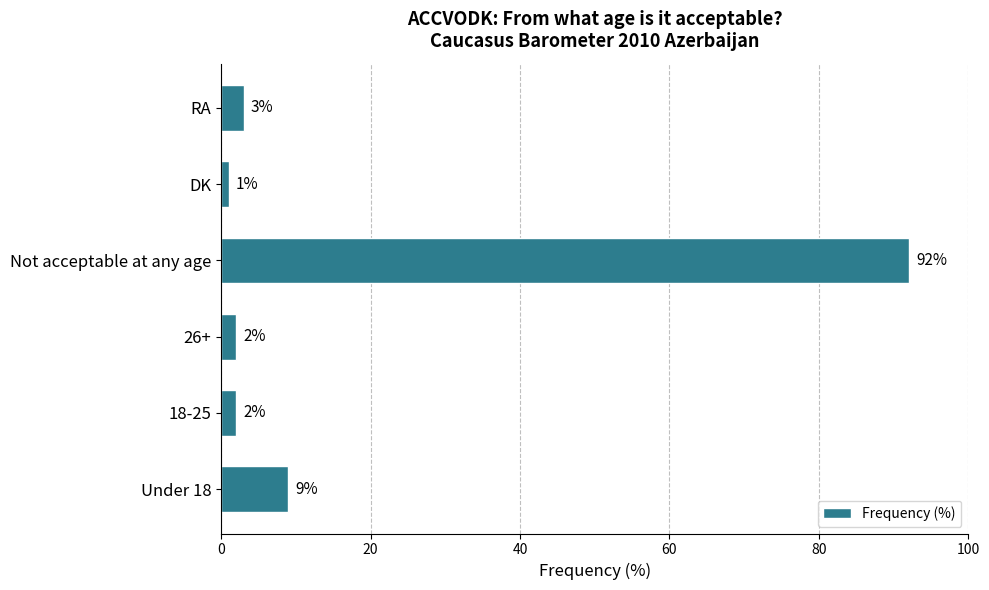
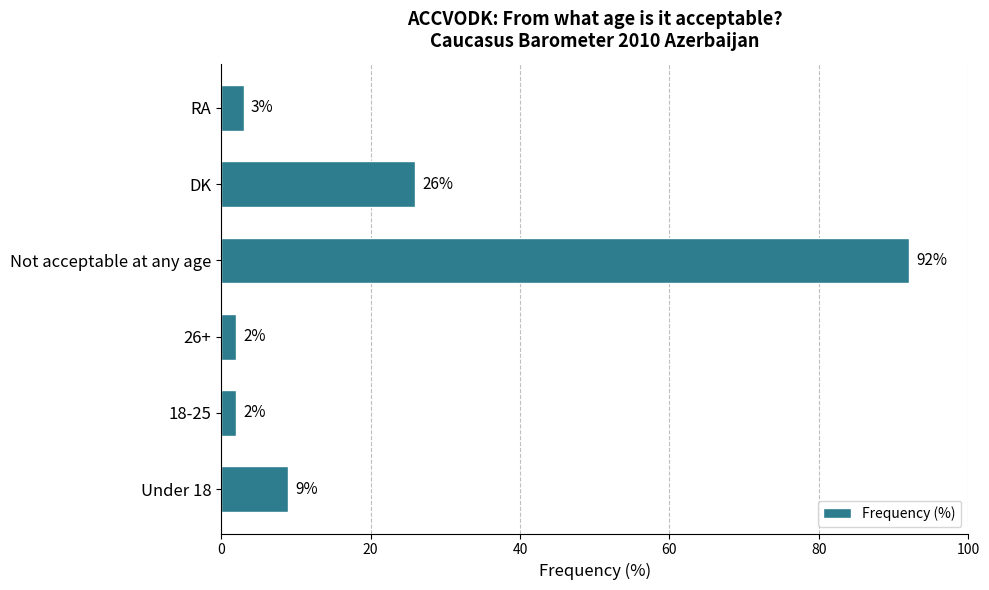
DK: 1% -> 26%
